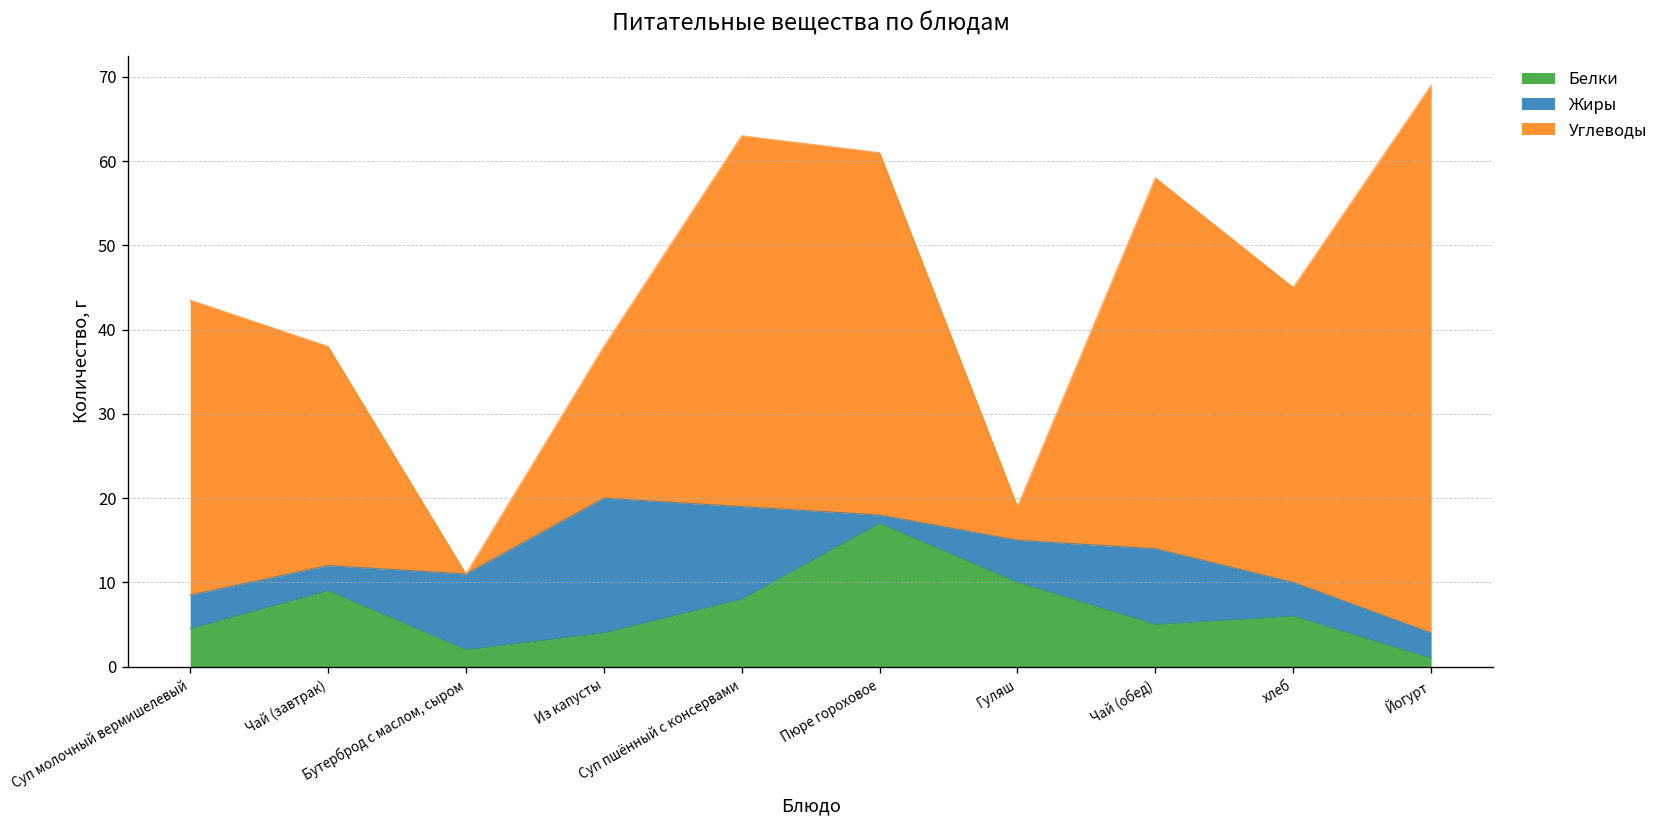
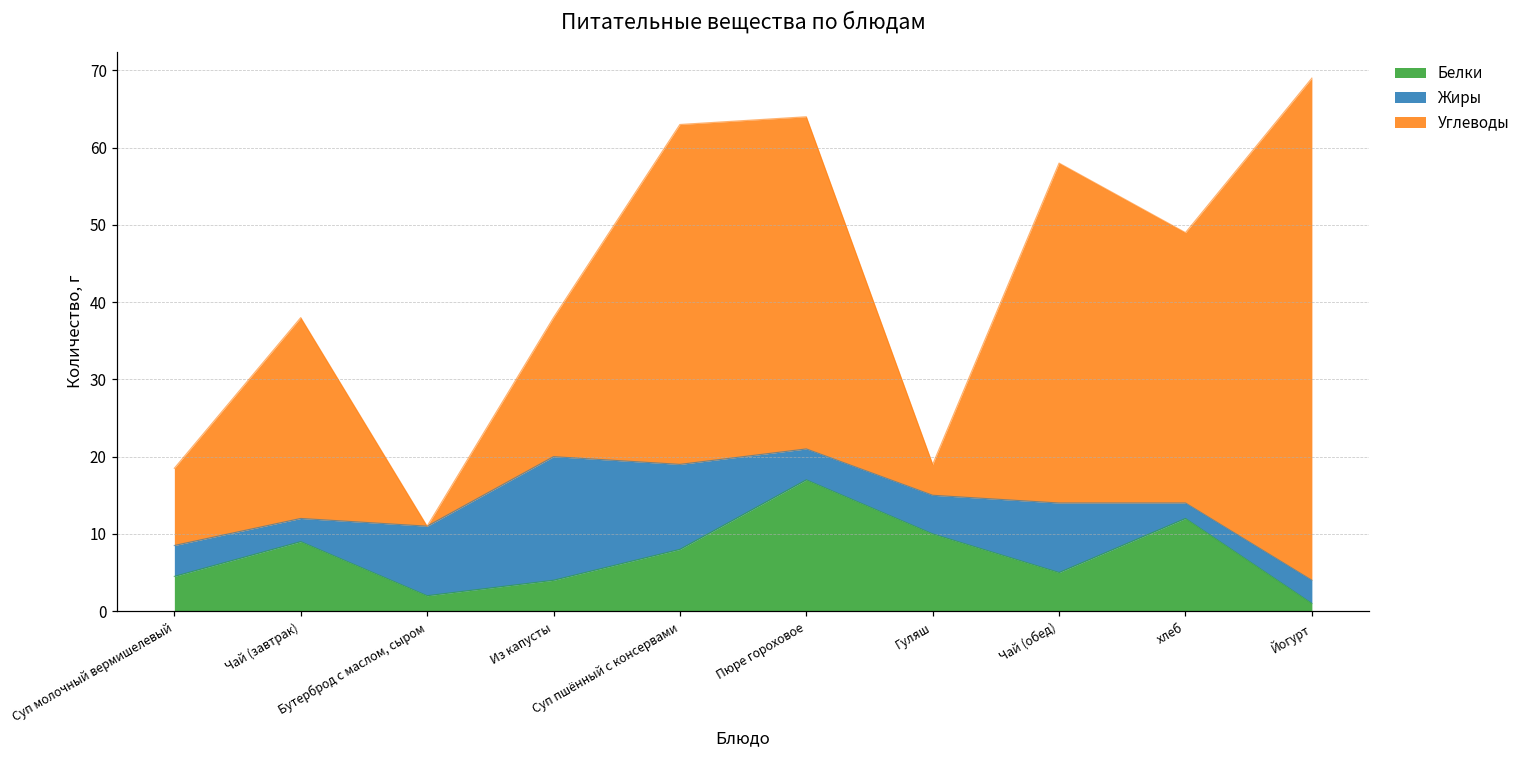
Углеводы, Суп молочный вермишелевый: 35 -> 10
Жиры, Пюре гороховое: 1 -> 4
Белки, хлеб: 6 -> 12
Жиры, хлеб: 4 -> 2
